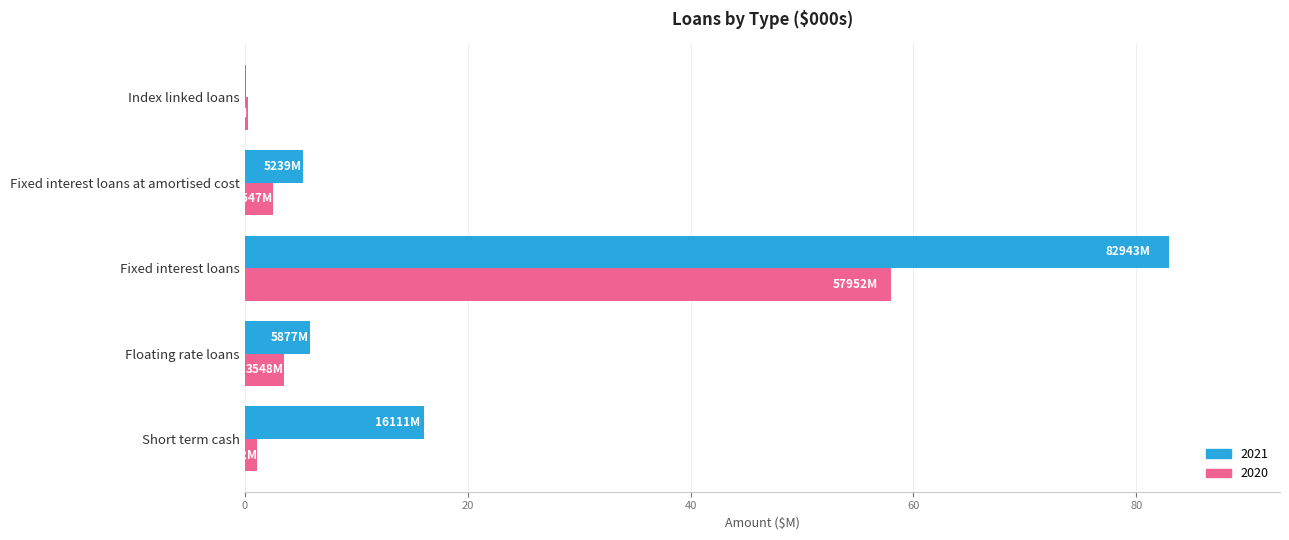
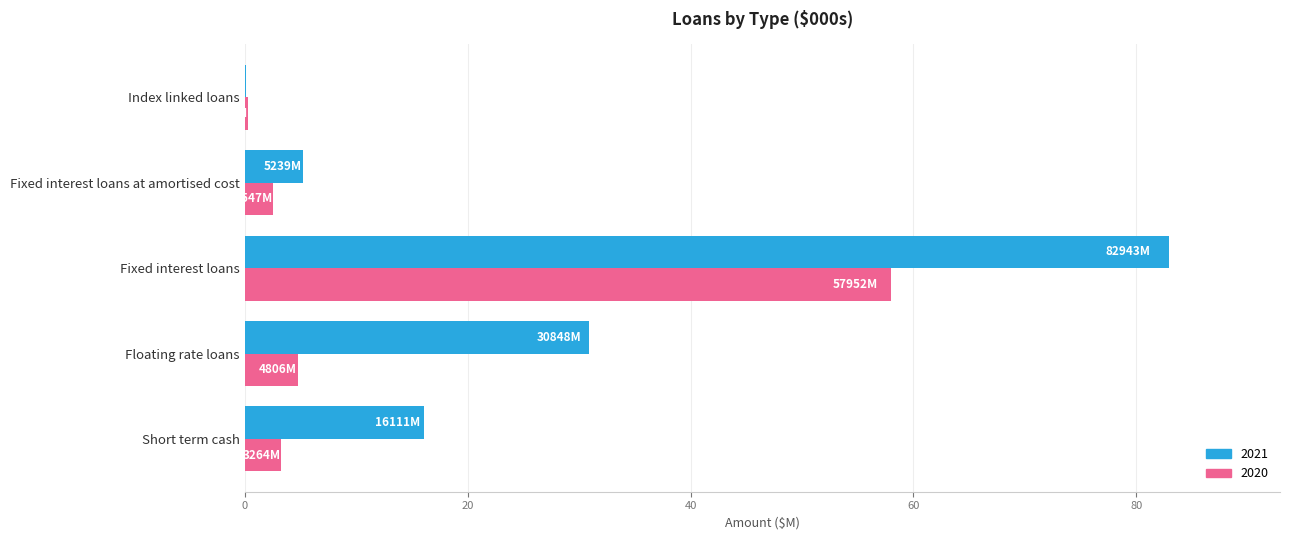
2021, Floating rate loans: 5877M -> 30848M
2020, Floating rate loans: 3548M -> 4806M
2020, Short term cash: 1.1 -> 3.3
